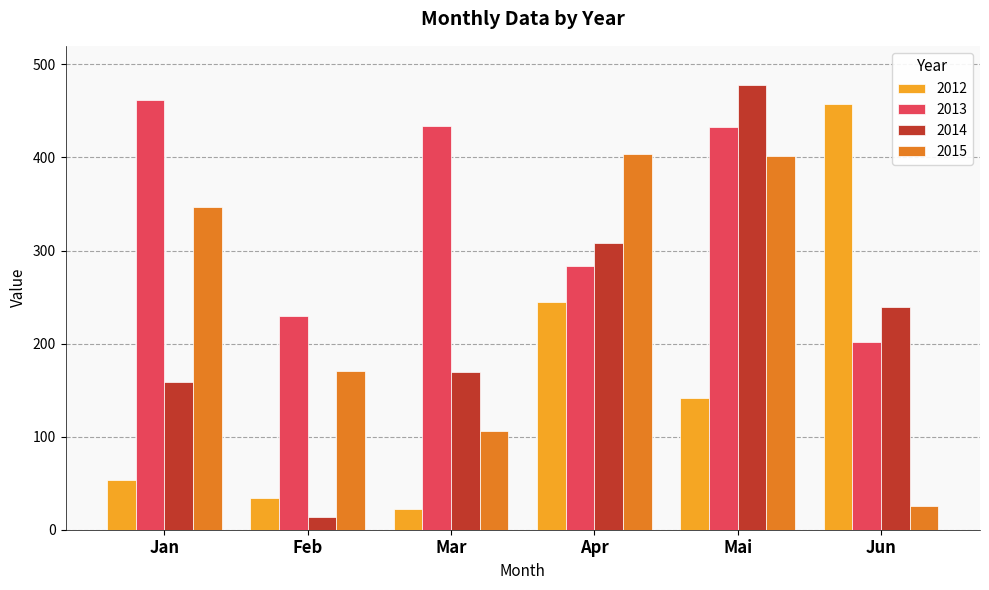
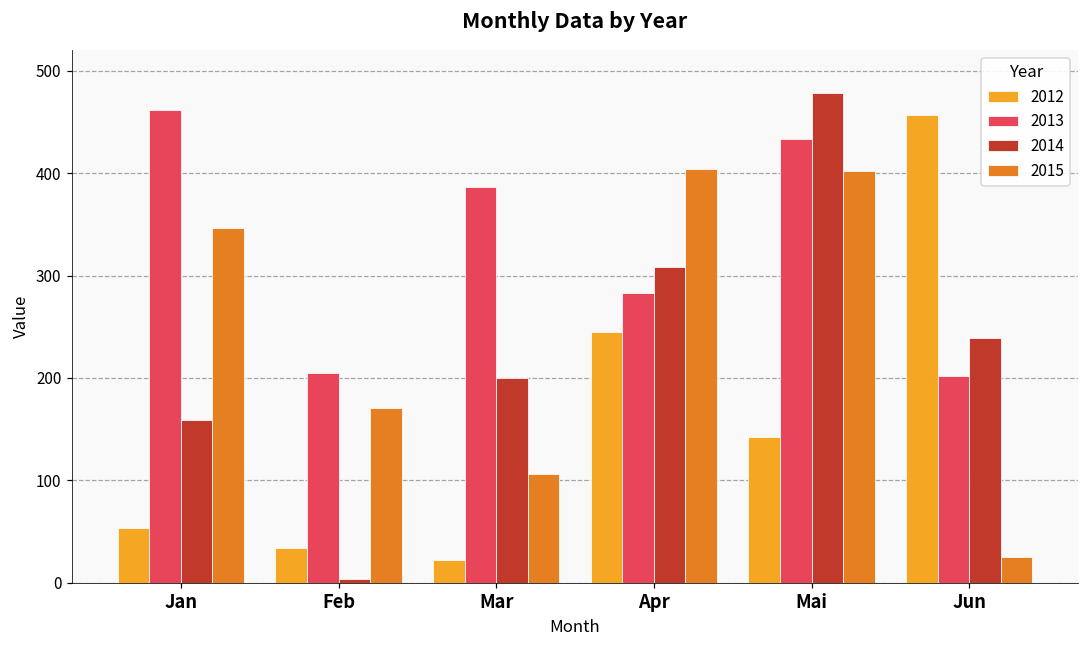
2013, Feb: 230 -> 210
2014, Feb: 10 -> 0
2013, Mar: 430 -> 390
2014, Mar: 170 -> 200
